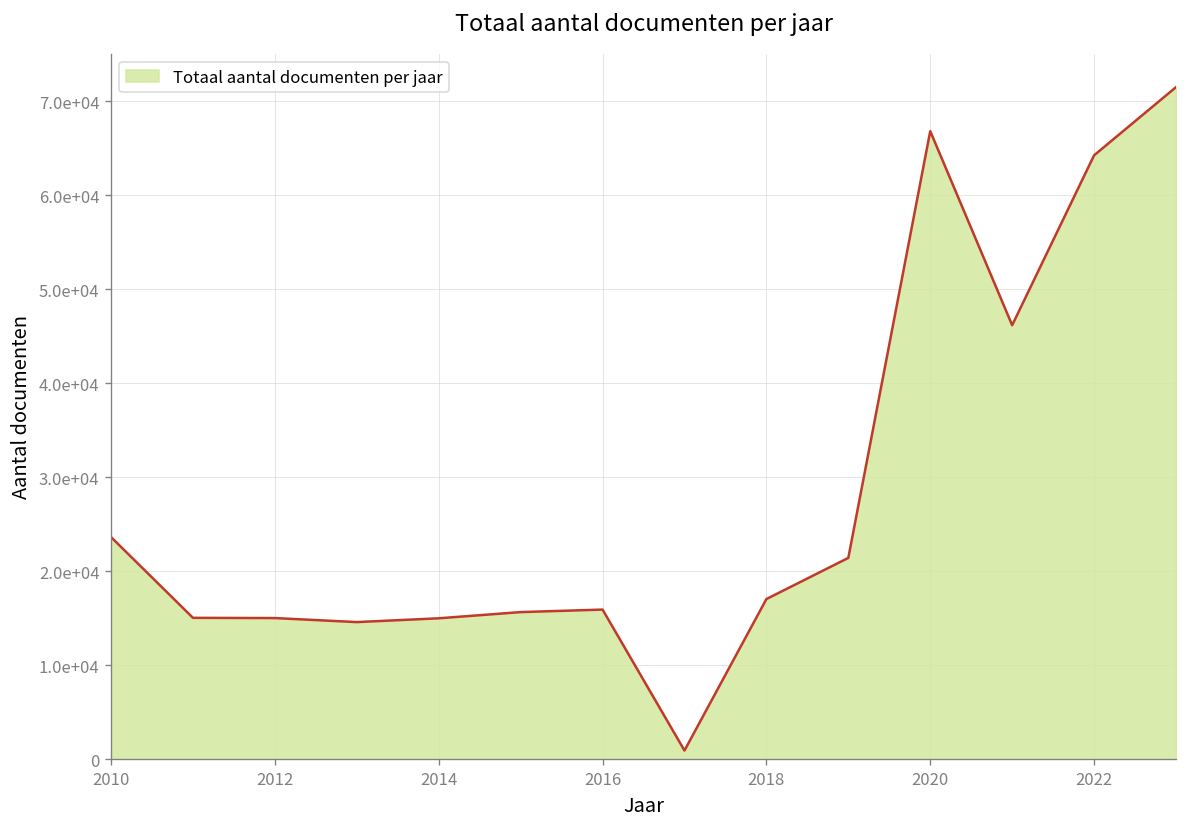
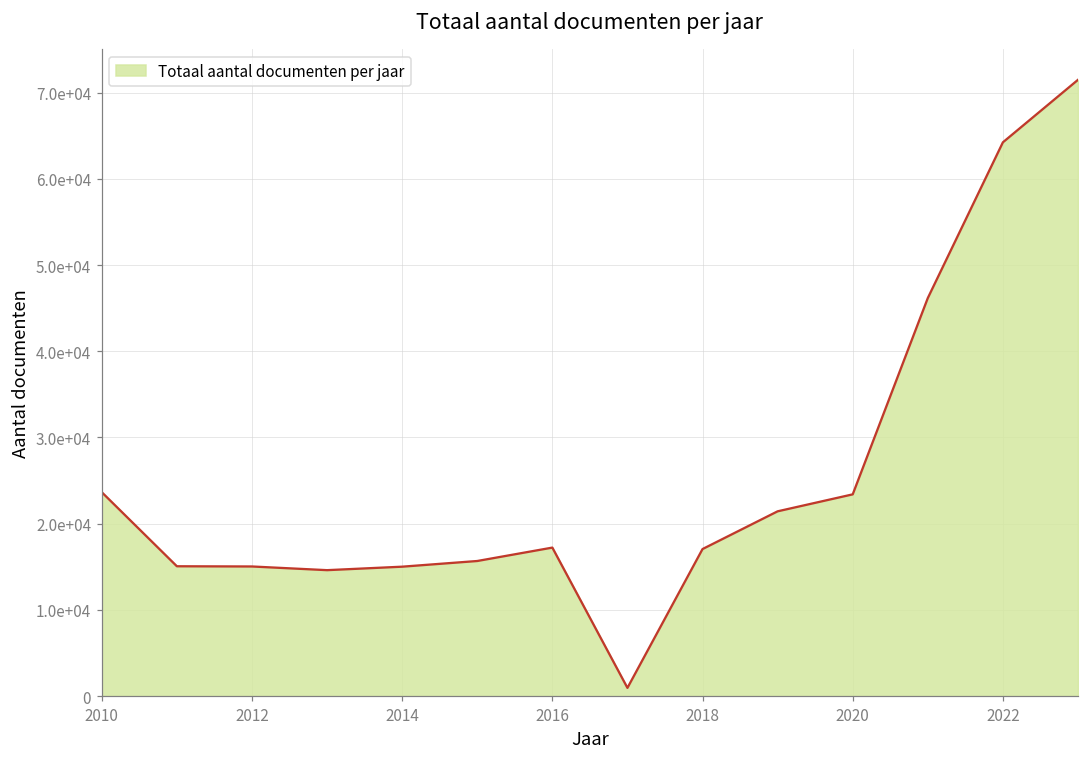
2016: 16000 -> 17000
2020: 67000 -> 23000
